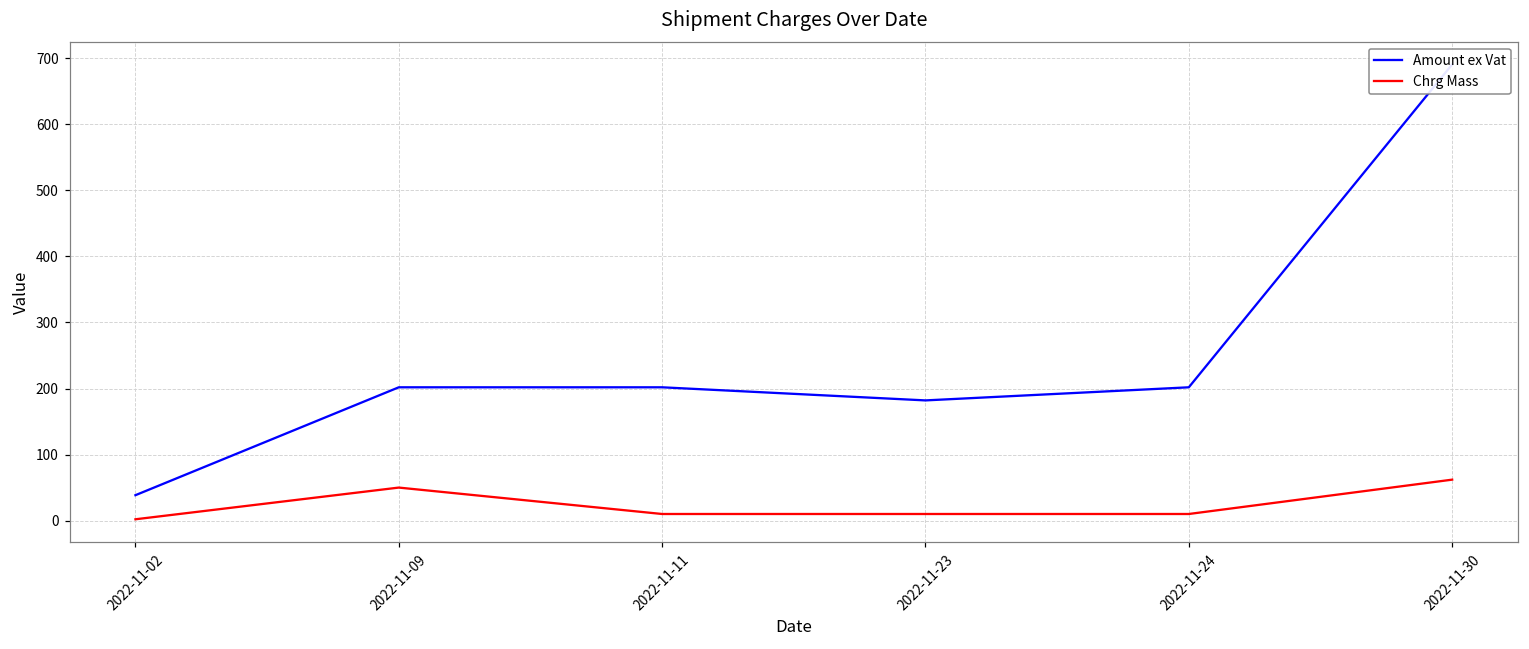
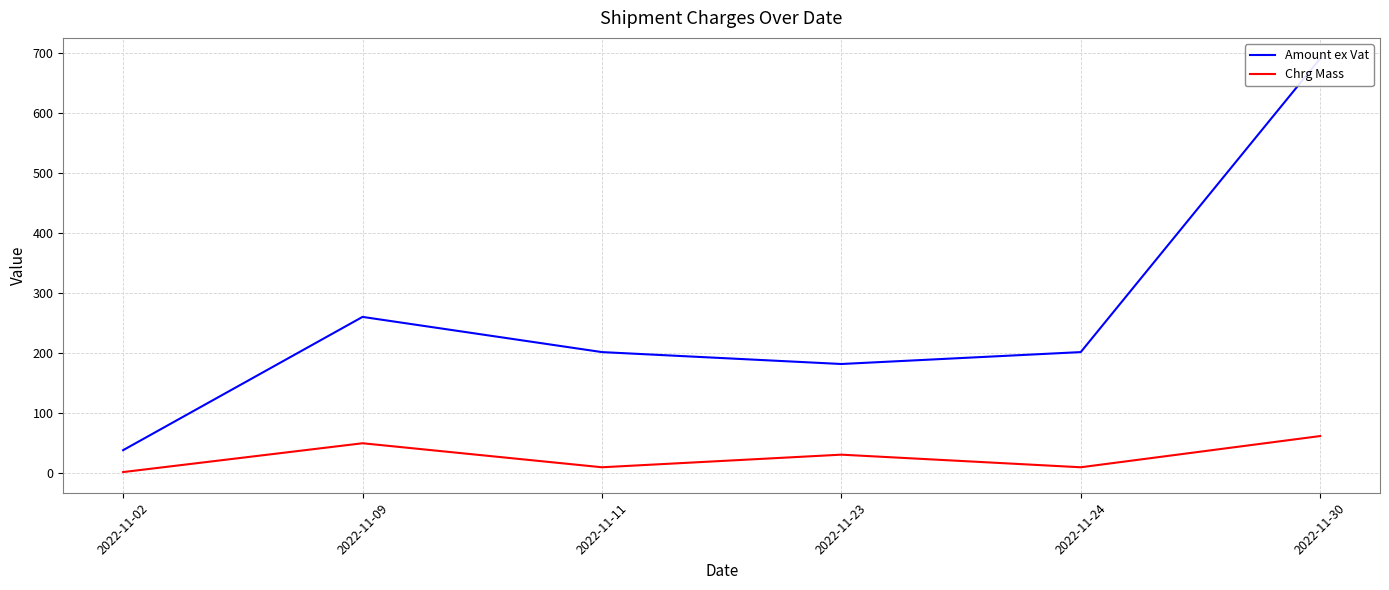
Amount ex Vat, 2022-11-09: 200 -> 260
Chrg Mass, 2022-11-23: 10 -> 30
